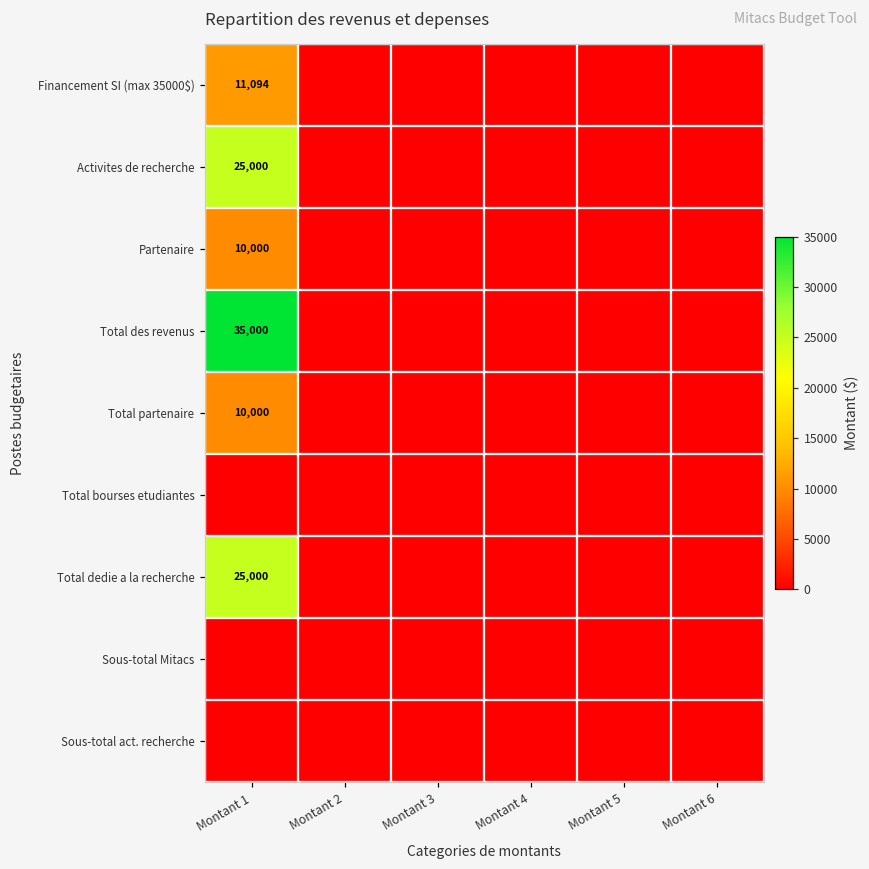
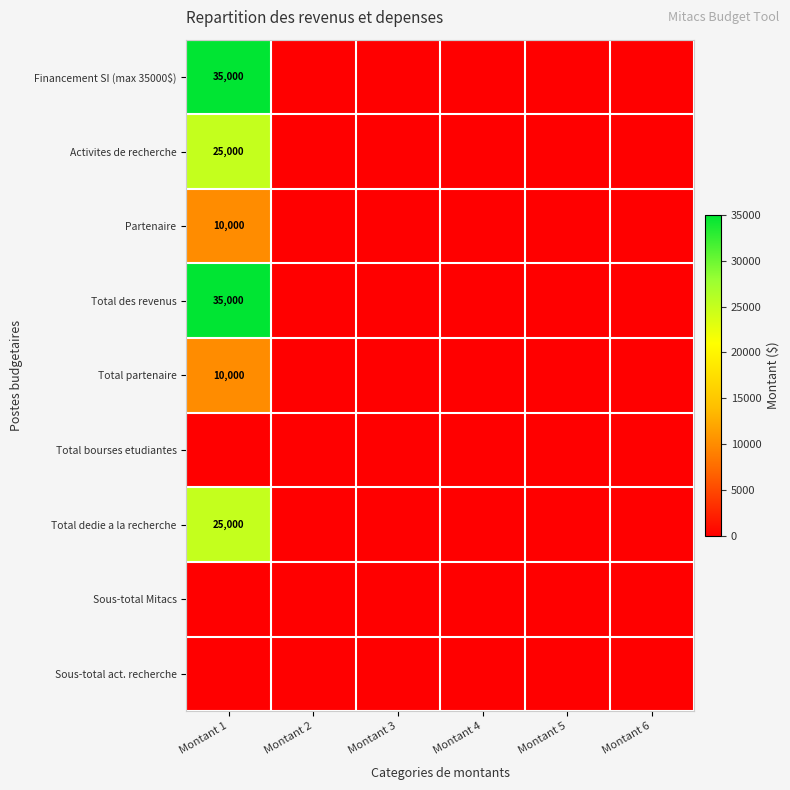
Financement SI (max 35000$), Montant 1: 11,094 -> 35,000
